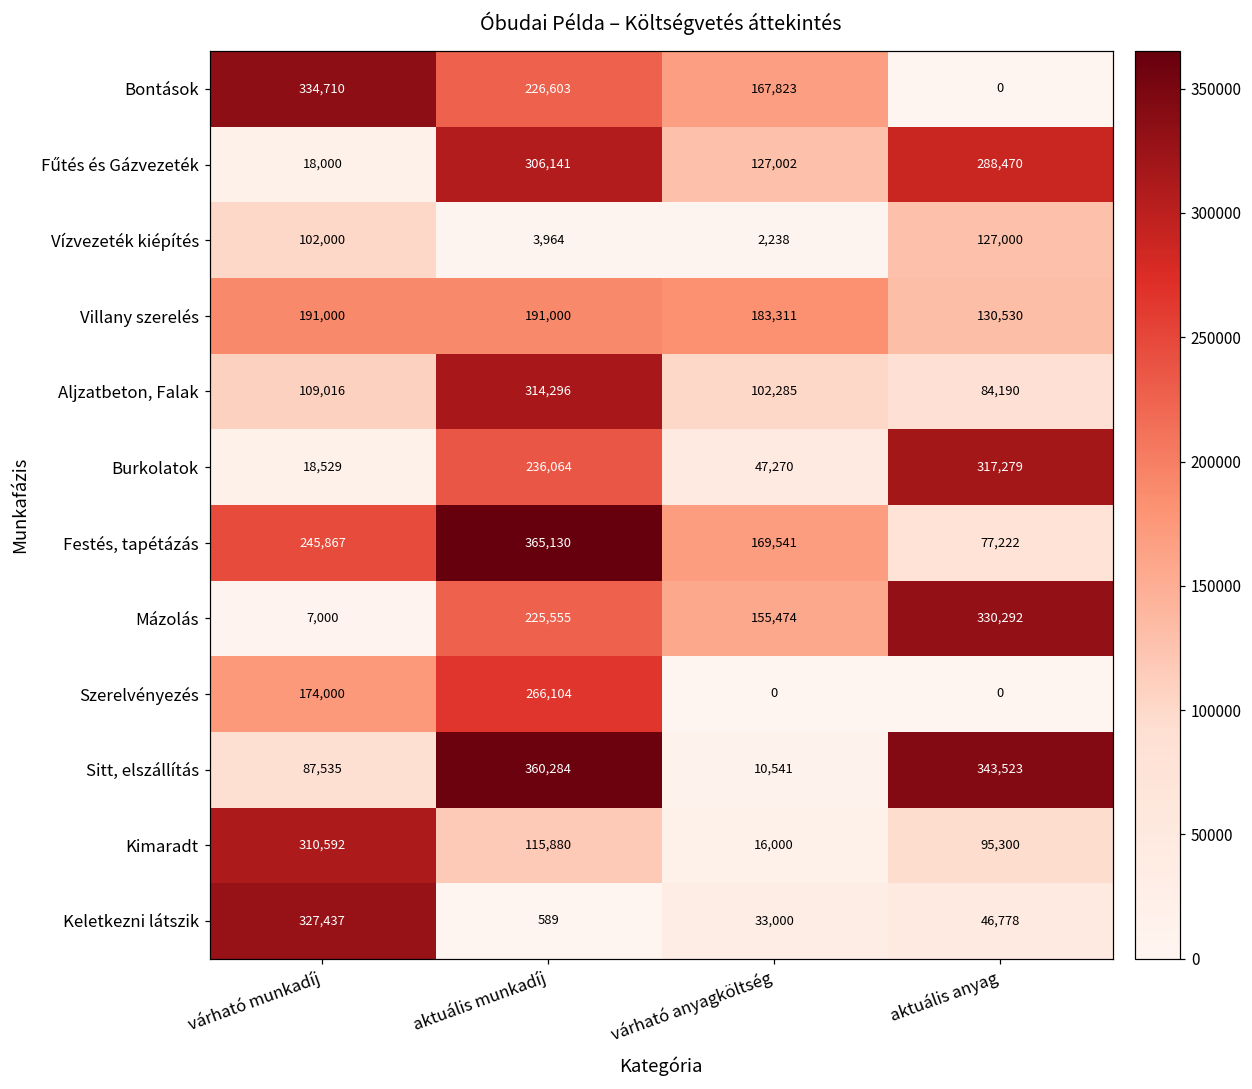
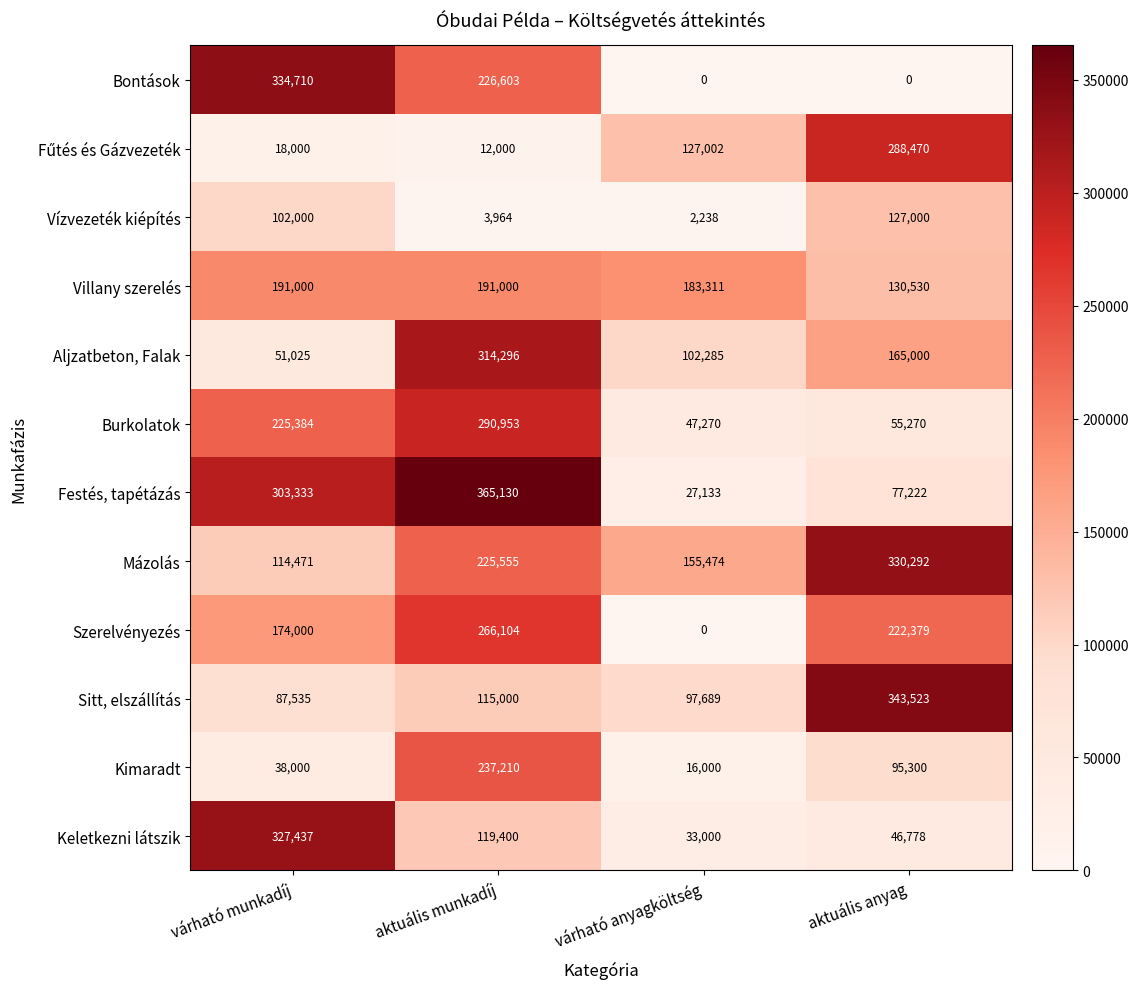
Bontások, várható anyagköltség: 167,823 -> 0
Fűtés és Gázvezeték, aktuális munkadíj: 306,141 -> 12,000
Aljzatbeton, Falak, várható munkadíj: 109,016 -> 51,025
Aljzatbeton, Falak, aktuális anyag: 84,190 -> 165,000
Burkolatok, várható munkadíj: 18,529 -> 225,384
Burkolatok, aktuális munkadíj: 236,064 -> 290,953
Burkolatok, aktuális anyag: 317,279 -> 55,270
Festés, tapétázás, várható munkadíj: 245,867 -> 303,333
Festés, tapétázás, várható anyagköltség: 169,541 -> 27,133
Mázolás, várható munkadíj: 7,000 -> 114,471
Szerelvényezés, aktuális anyag: 0 -> 222,379
Sitt, elszállítás, aktuális munkadíj: 360,284 -> 115,000
Sitt, elszállítás, várható anyagköltség: 10,541 -> 97,689
Kimaradt, várható munkadíj: 310,592 -> 38,000
Kimaradt, aktuális munkadíj: 115,880 -> 237,210
Keletkezni látszik, aktuális munkadíj: 589 -> 119,400
